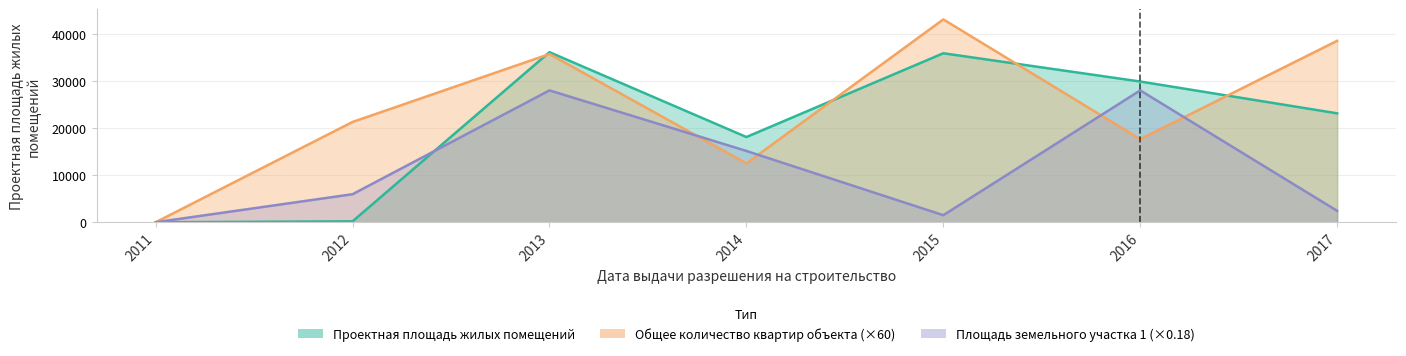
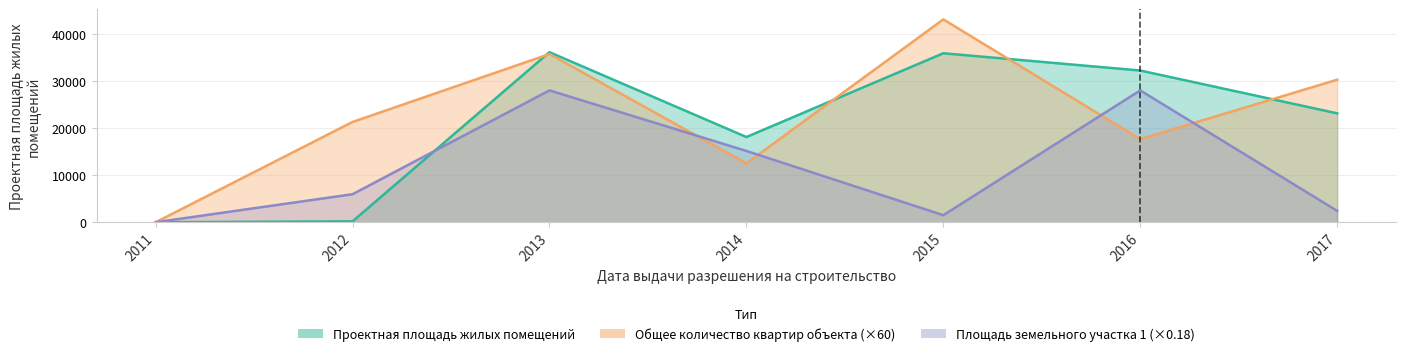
Проектная площадь жилых помещений, 2016: 30000 -> 32000
Общее количество квартир объекта (×60), 2017: 39000 -> 30000
